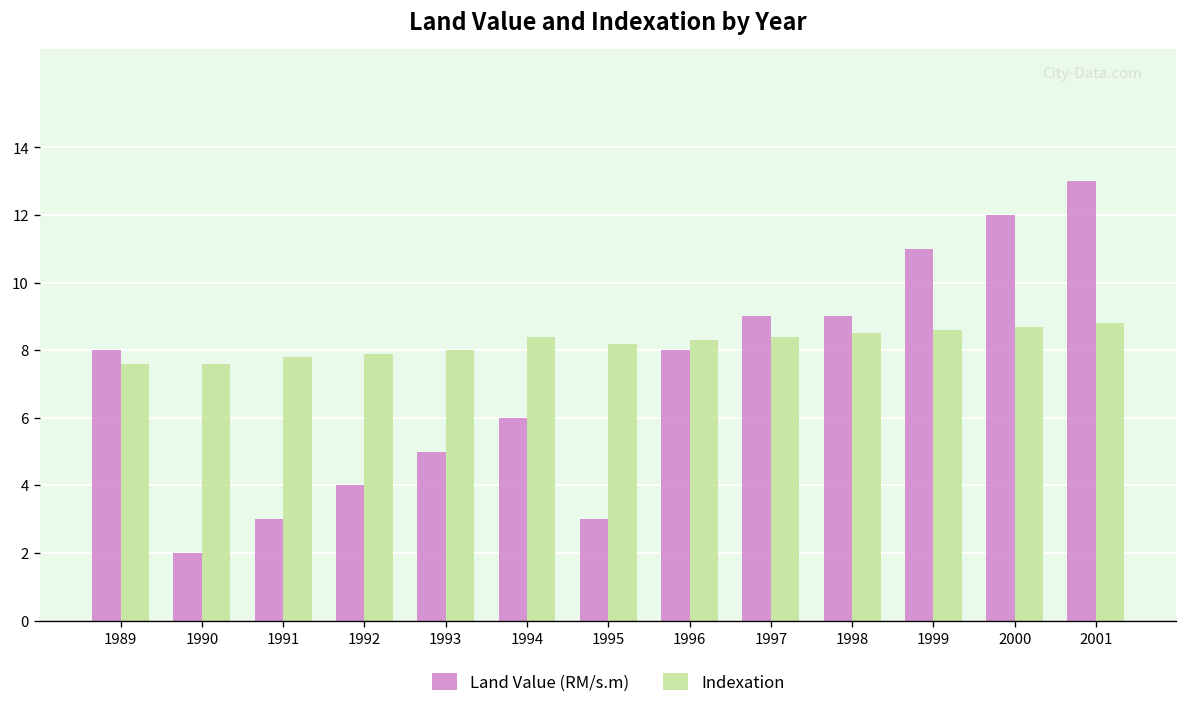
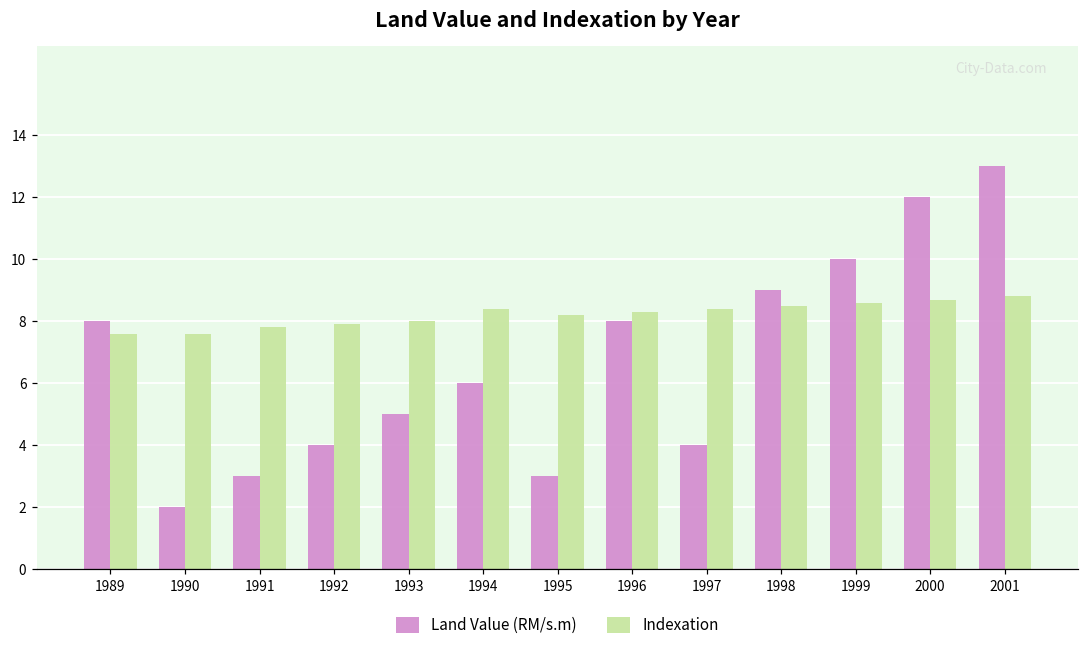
Land Value (RM/s.m), 1997: 9 -> 4
Land Value (RM/s.m), 1999: 11 -> 10
